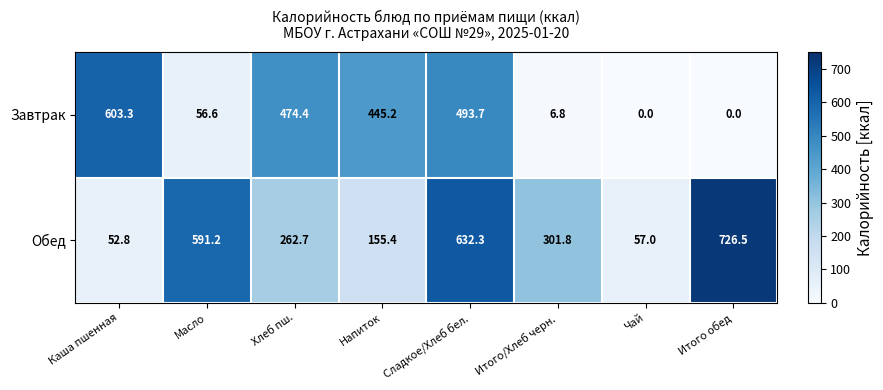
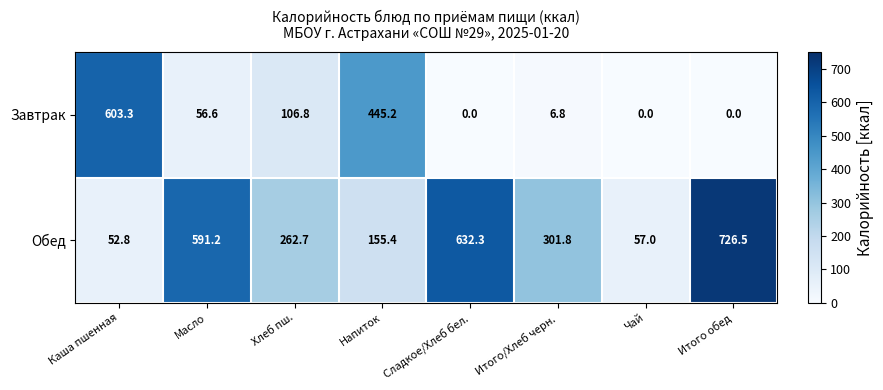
Завтрак, Хлеб пш.: 474.4 -> 106.8
Завтрак, Сладкое/Хлеб бел.: 493.7 -> 0.0
